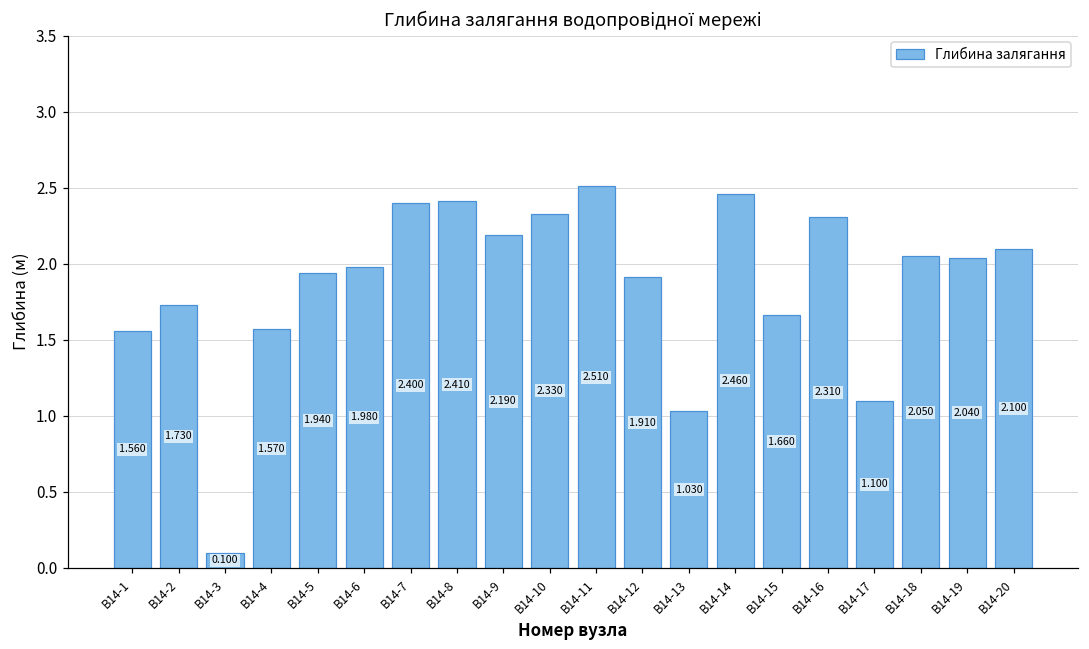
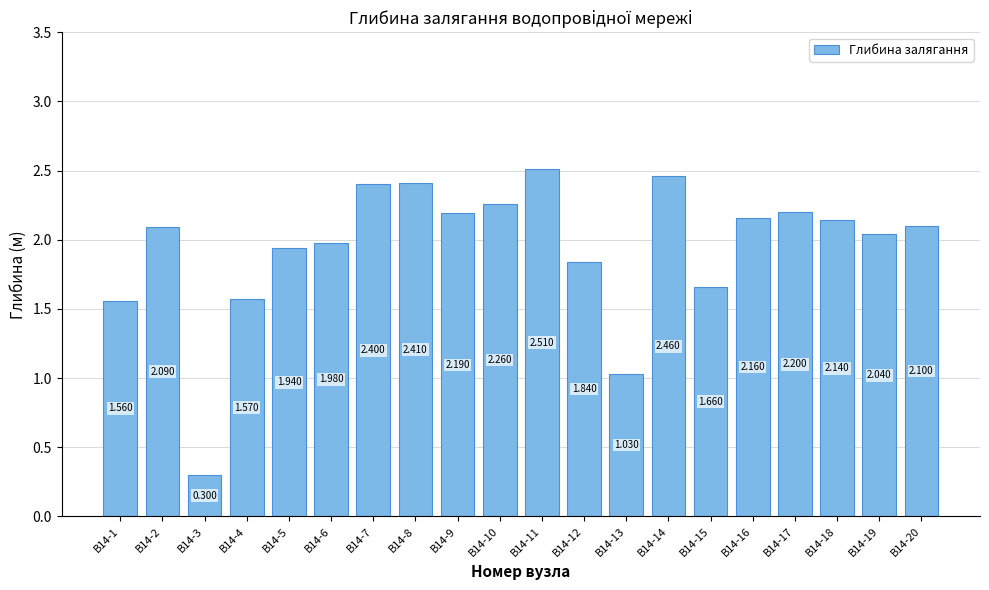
В14-2: 1.730 -> 2.090
В14-3: 0.100 -> 0.300
В14-10: 2.330 -> 2.260
В14-12: 1.910 -> 1.840
В14-16: 2.310 -> 2.160
В14-17: 1.100 -> 2.200
В14-18: 2.050 -> 2.140
